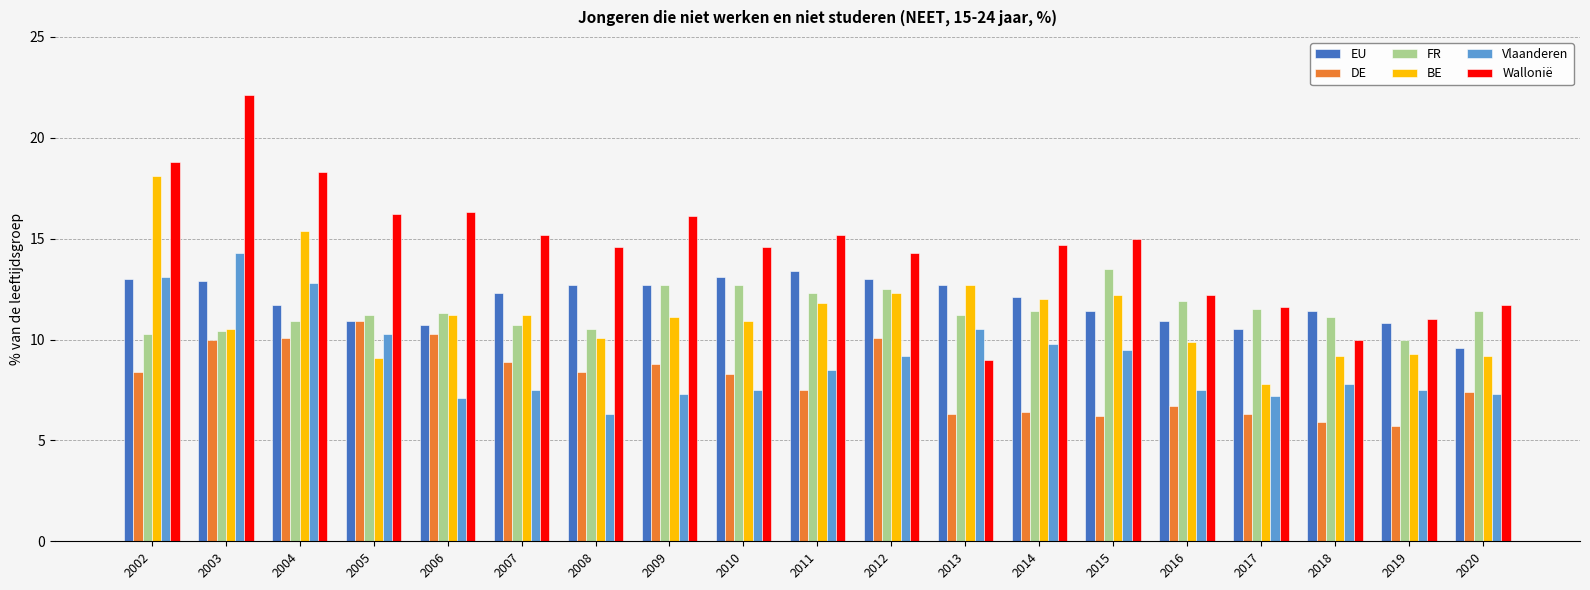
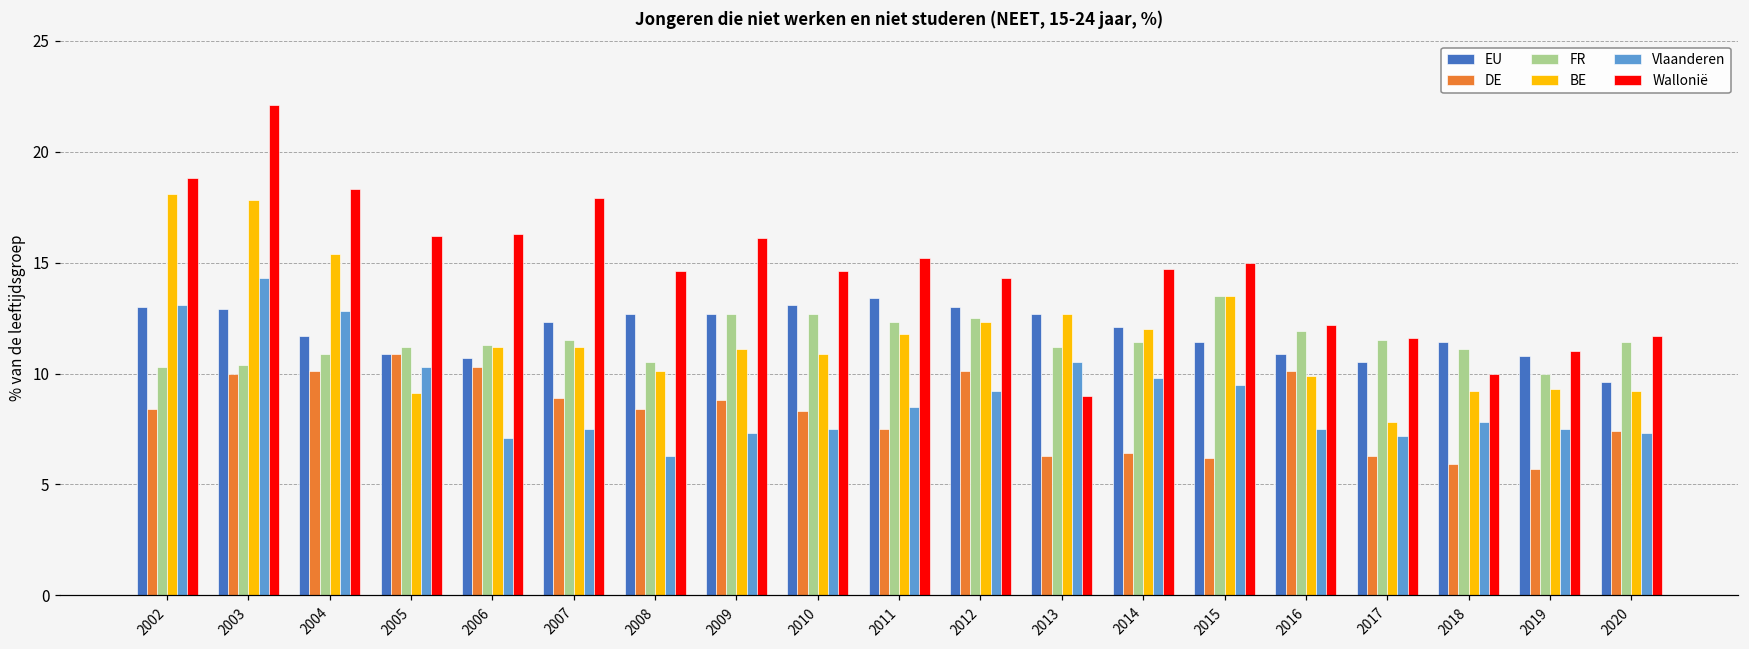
BE, 2003: 10.5 -> 17.8
FR, 2007: 10.7 -> 11.5
Wallonië, 2007: 15.2 -> 17.9
BE, 2015: 12.2 -> 13.5
DE, 2016: 6.7 -> 10.1
